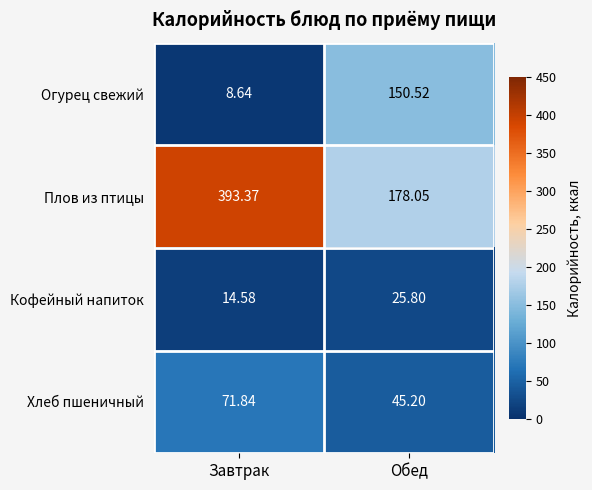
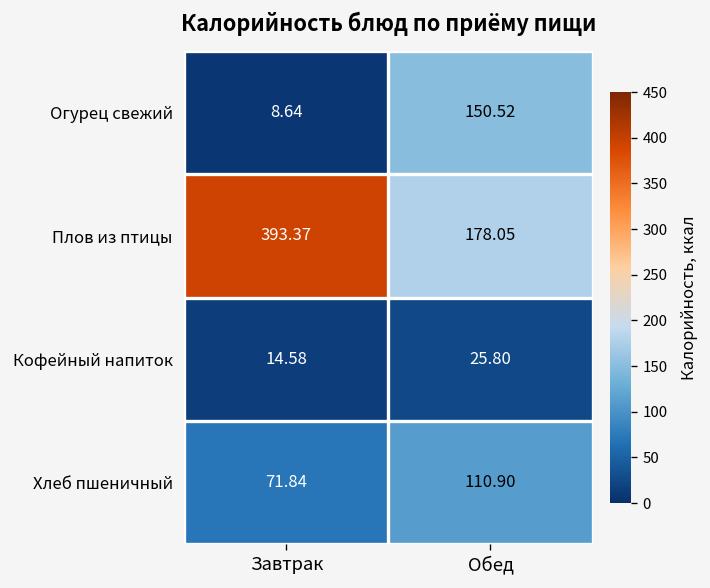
Хлеб пшеничный, Обед: 45.20 -> 110.90
